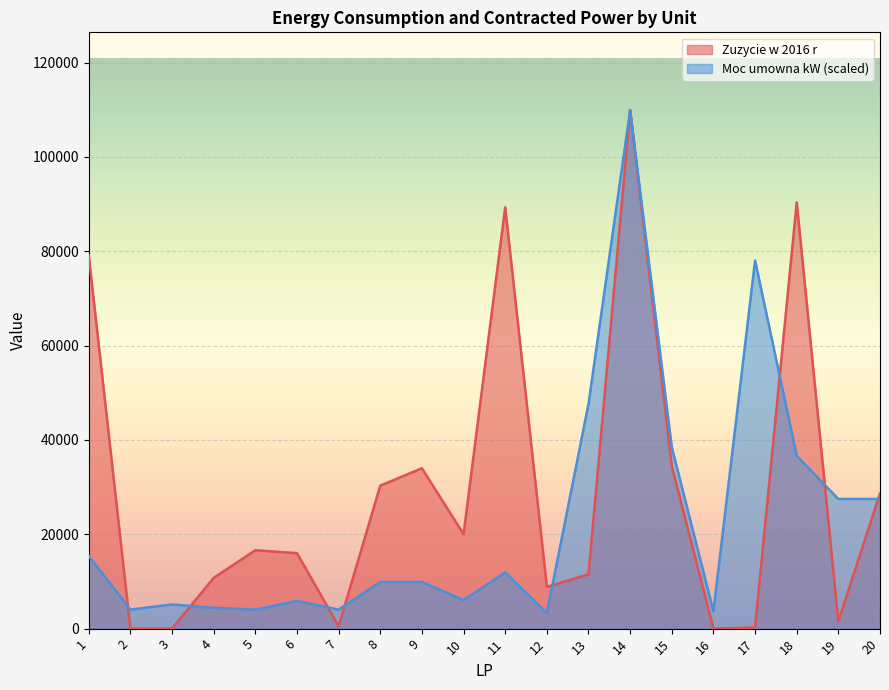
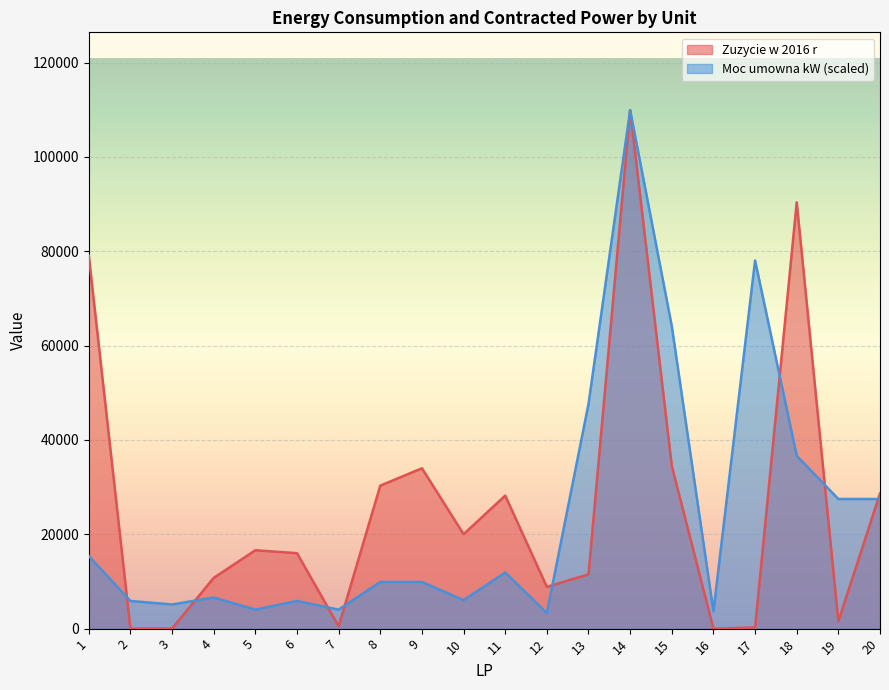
Moc umowna kW (scaled), 2: 4000 -> 6000
Moc umowna kW (scaled), 4: 4000 -> 7000
Zuzycie w 2016 r, 11: 89000 -> 28000
Moc umowna kW (scaled), 15: 38000 -> 64000
